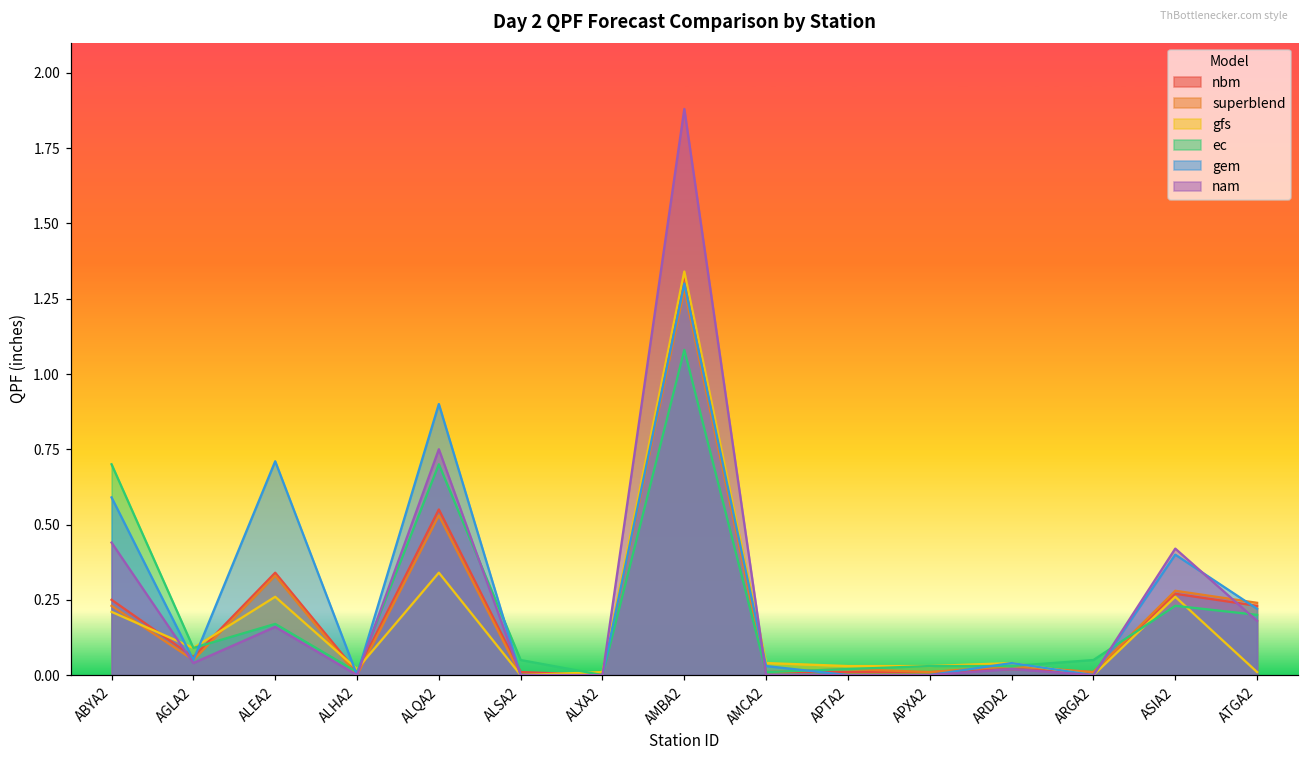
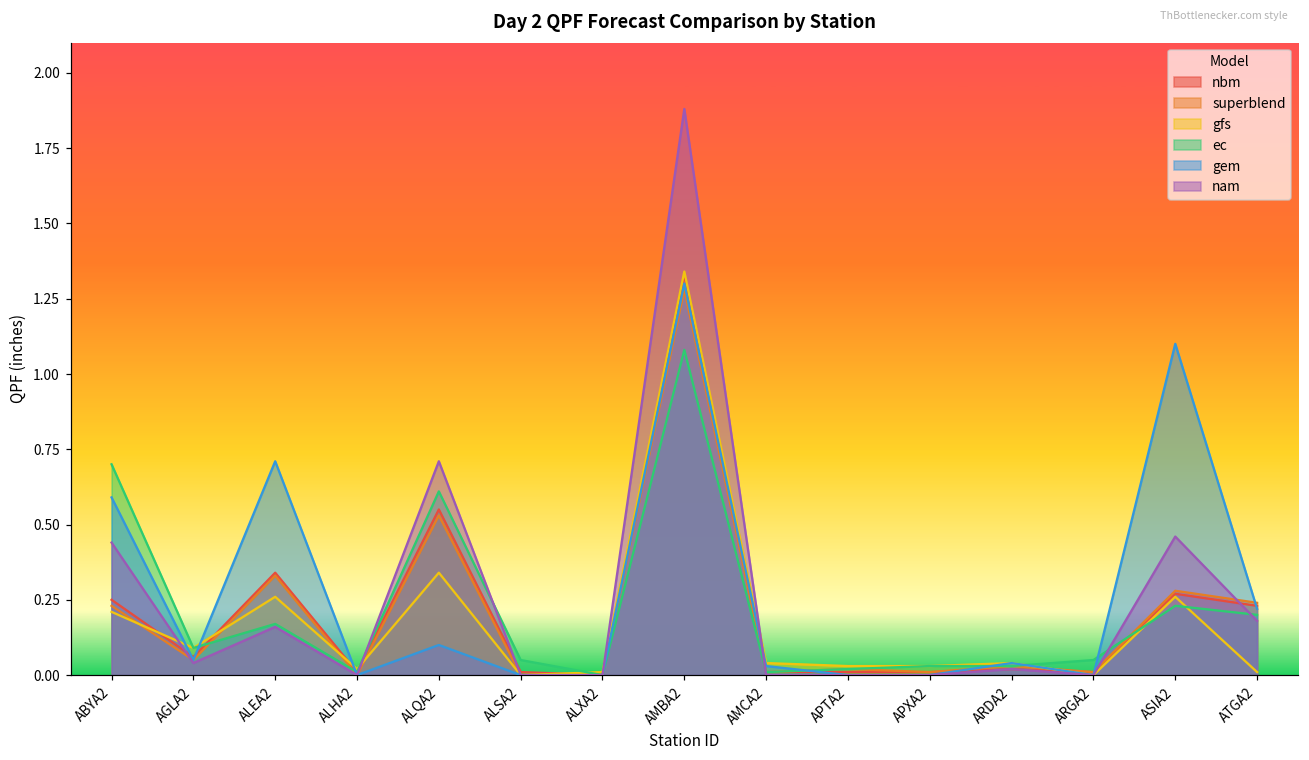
ec, ALQA2: 0.70 -> 0.61
gem, ALQA2: 0.9 -> 0.1
nam, ALQA2: 0.75 -> 0.71
gem, ASIA2: 0.4 -> 1.1
nam, ASIA2: 0.42 -> 0.46
